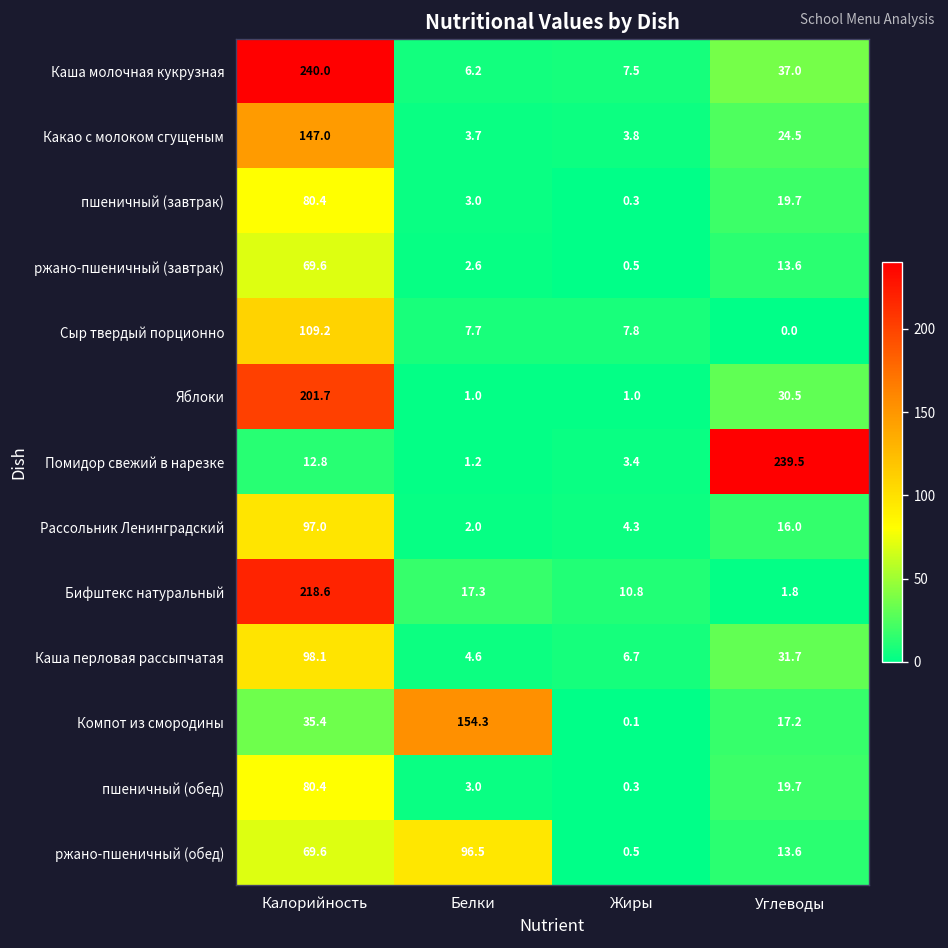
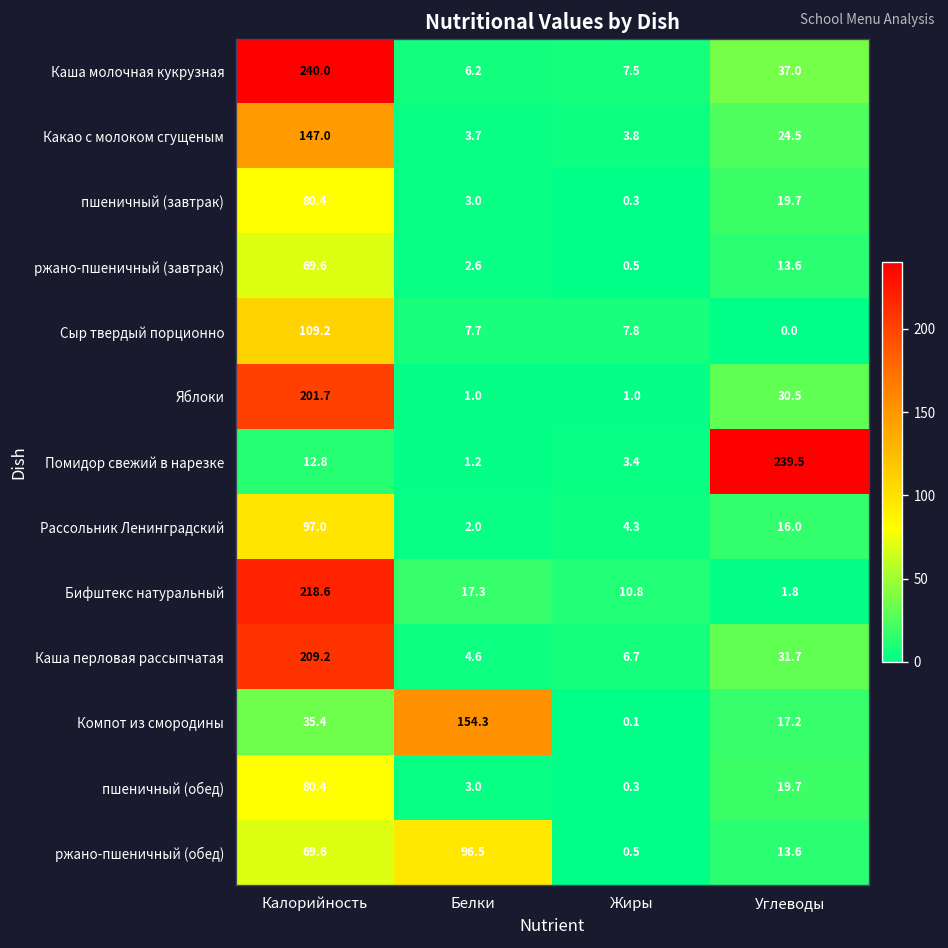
Каша перловая рассыпчатая, Калорийность: 98.1 -> 209.2
